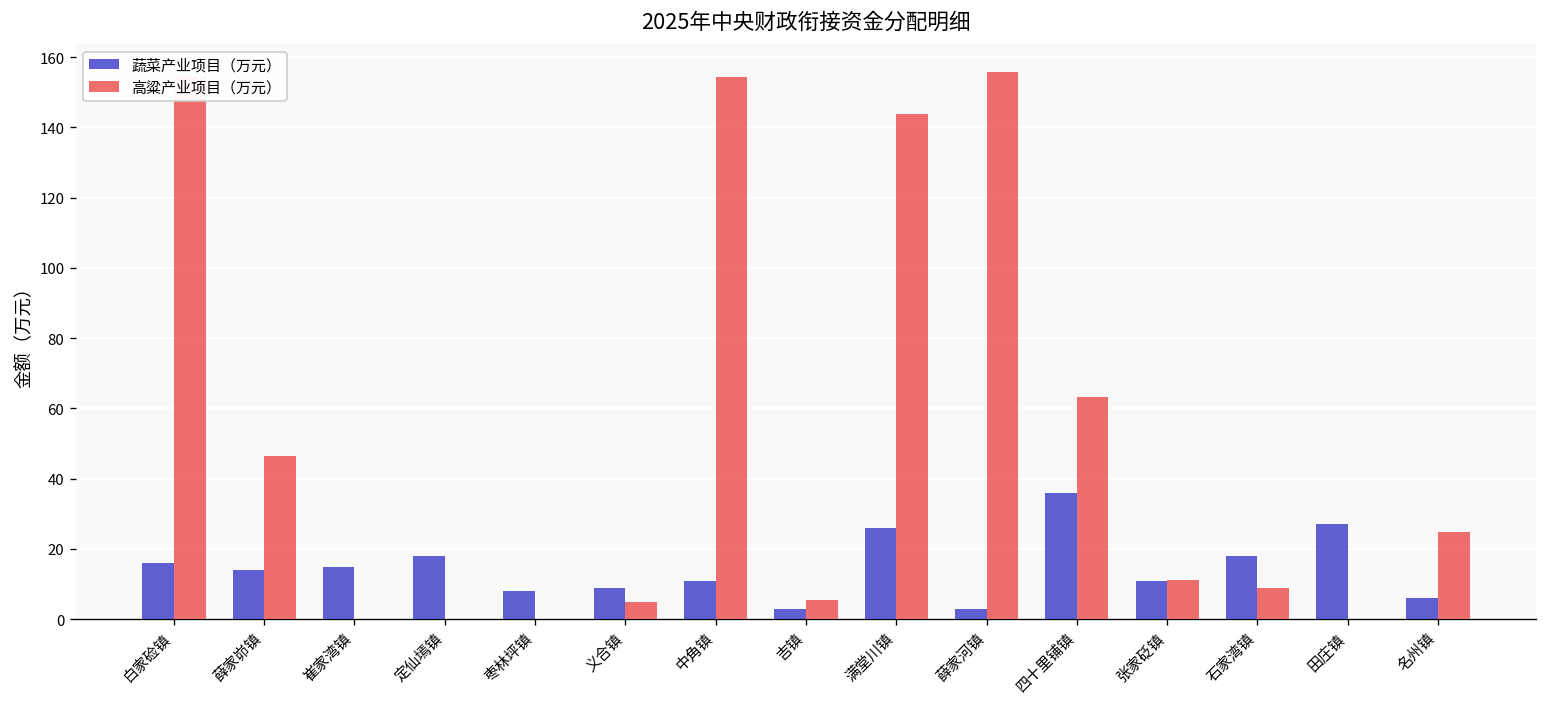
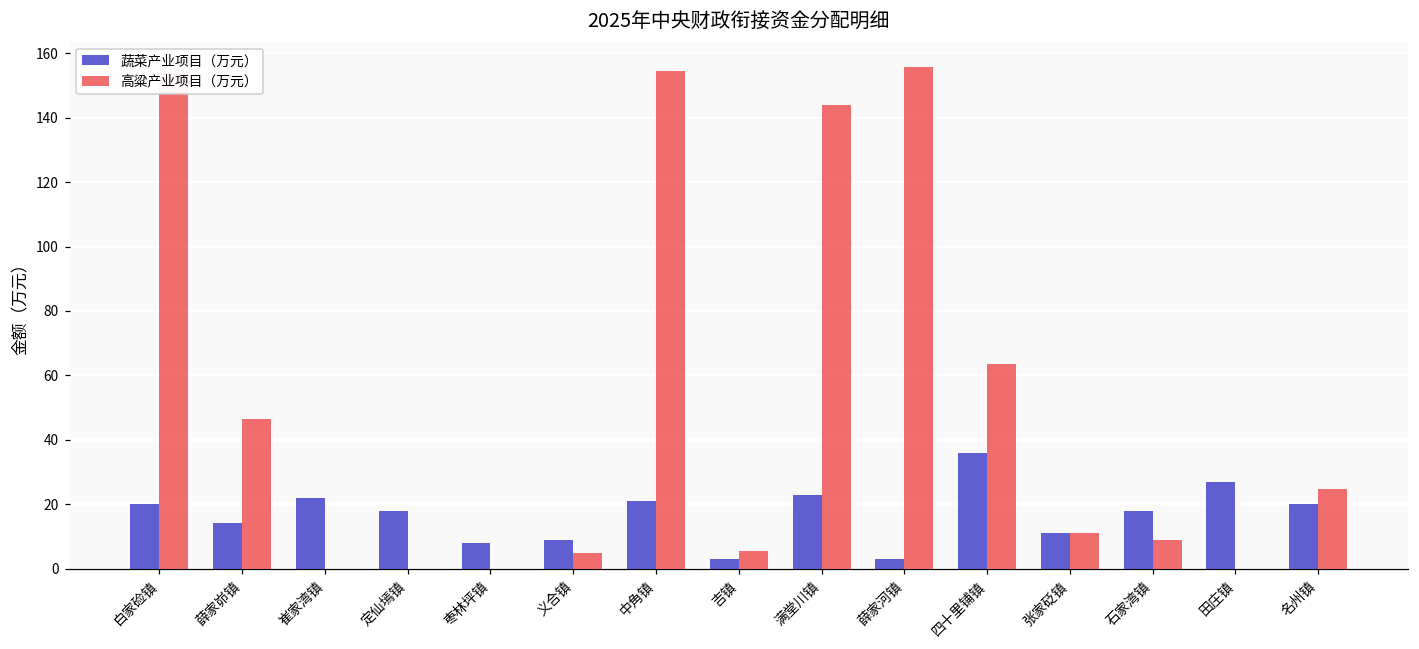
蔬菜产业项目（万元）, 白家硷镇: 16 -> 20
蔬菜产业项目（万元）, 崔家湾镇: 15 -> 22
蔬菜产业项目（万元）, 中角镇: 11 -> 21
蔬菜产业项目（万元）, 满堂川镇: 26 -> 23
蔬菜产业项目（万元）, 名州镇: 6 -> 20
